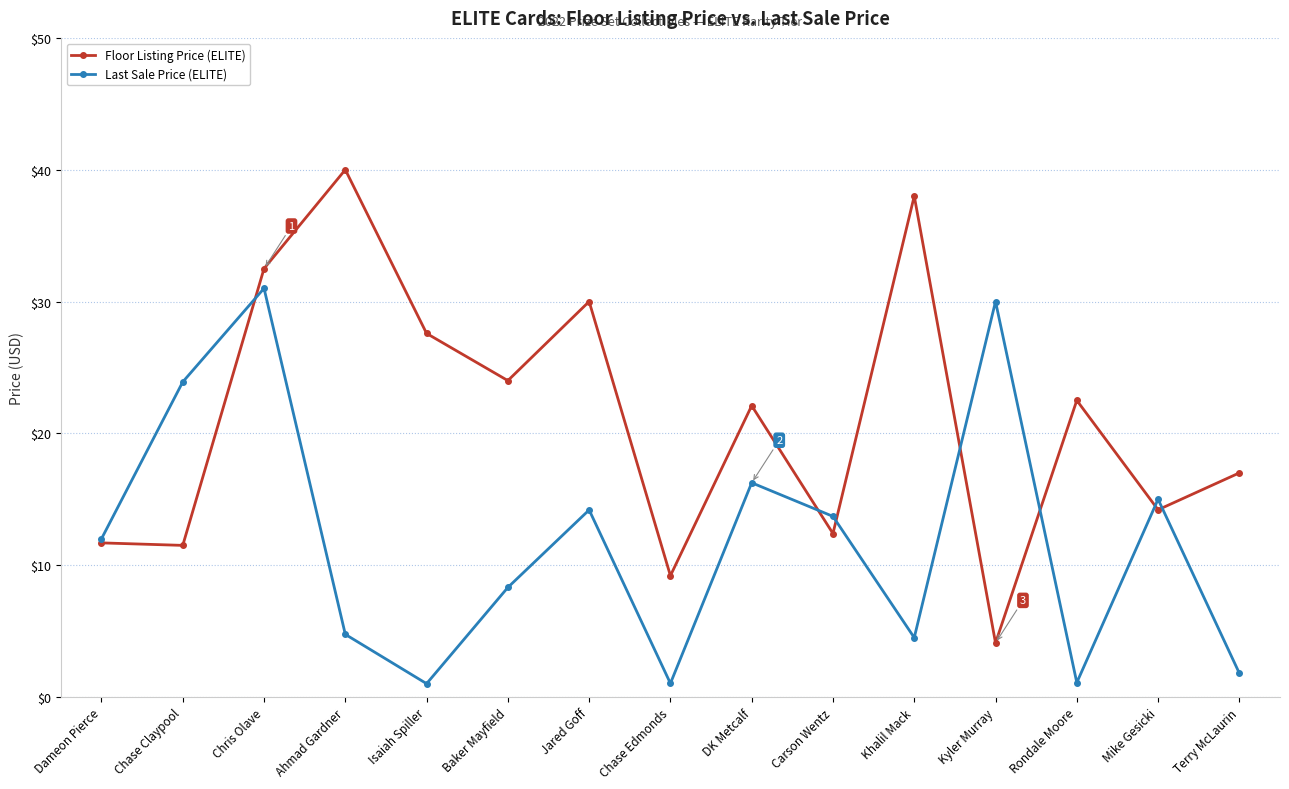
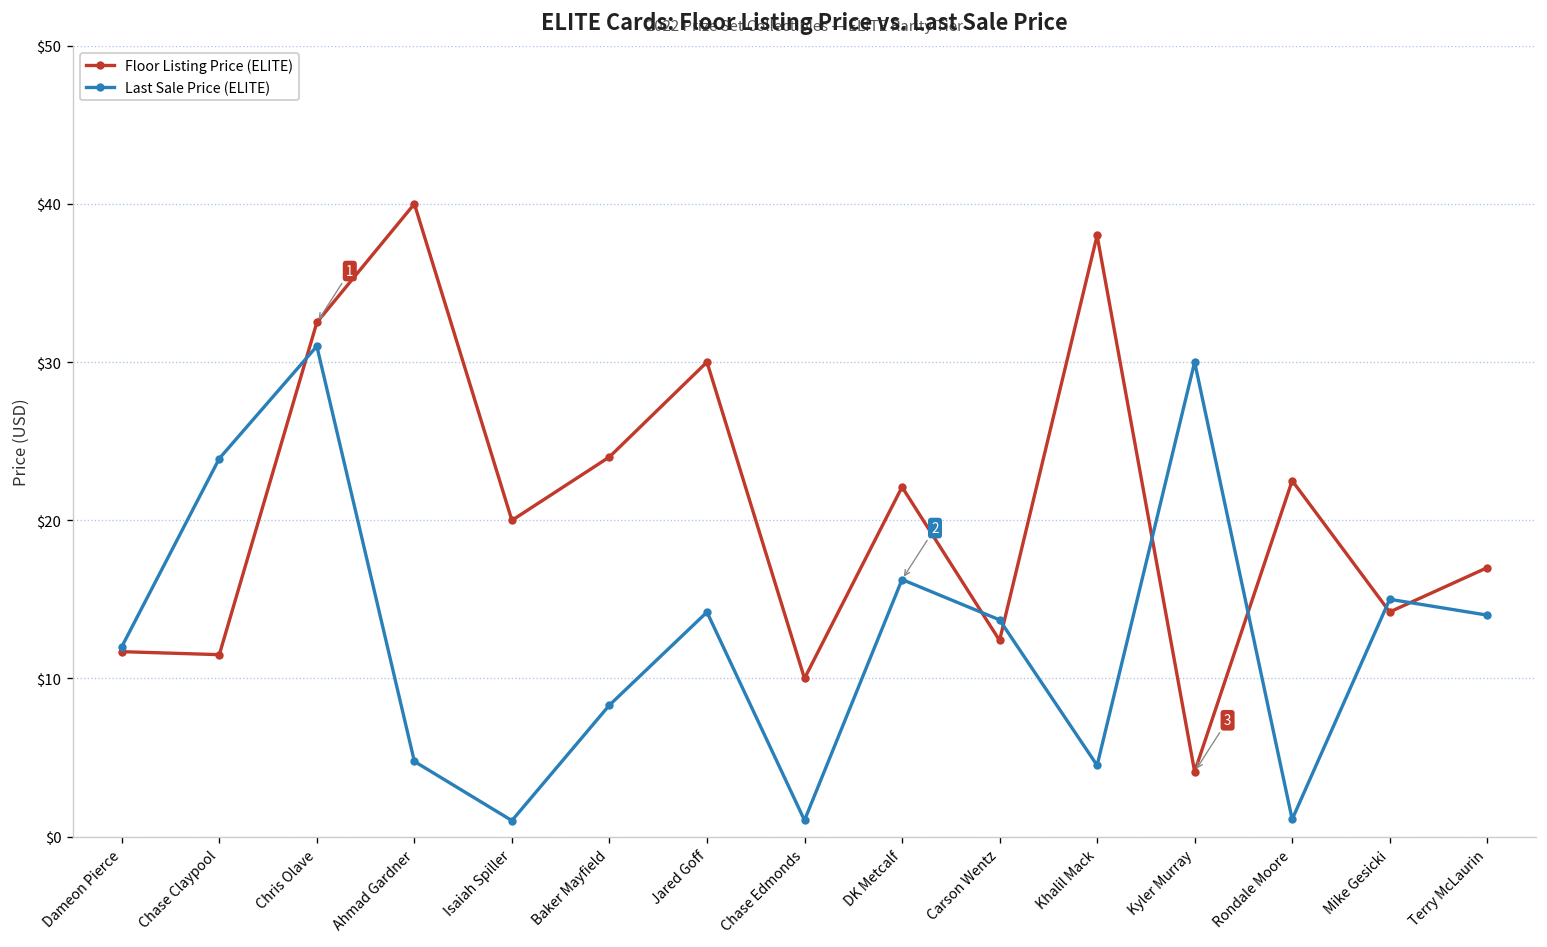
Floor Listing Price (ELITE), Isaiah Spiller: $27.6 -> $20.0
Floor Listing Price (ELITE), Chase Edmonds: $9.2 -> $10.0
Last Sale Price (ELITE), Terry McLaurin: $1.8 -> $14.0
